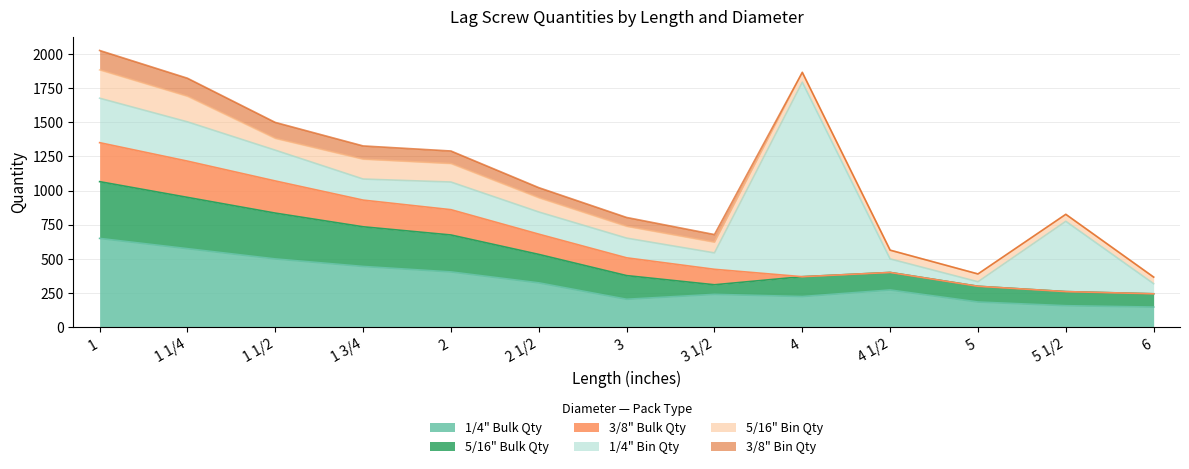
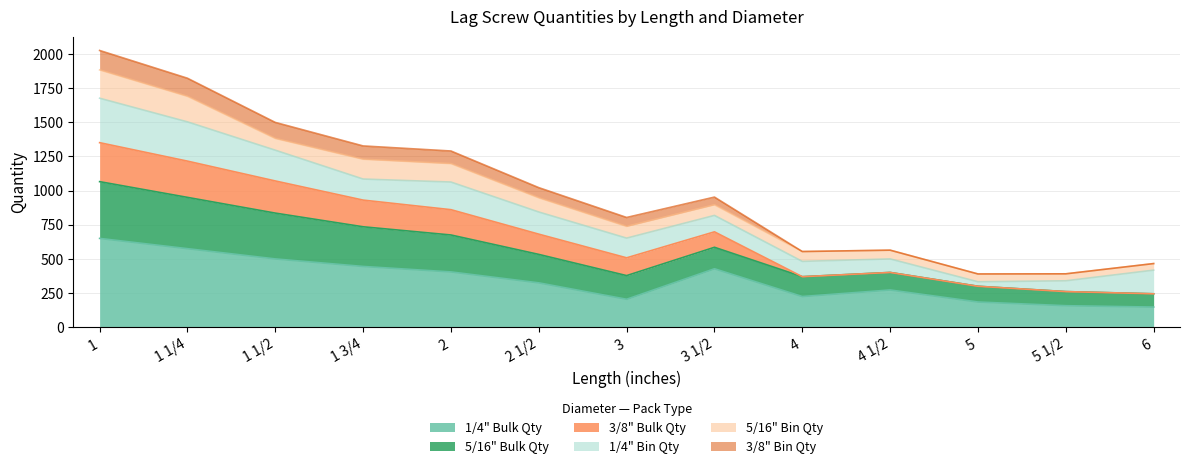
1/4" Bulk Qty, 3 1/2: 240 -> 430
5/16" Bulk Qty, 3 1/2: 70 -> 160
1/4" Bin Qty, 4: 1420 -> 110
1/4" Bin Qty, 5 1/2: 510 -> 80
1/4" Bin Qty, 6: 70 -> 170
